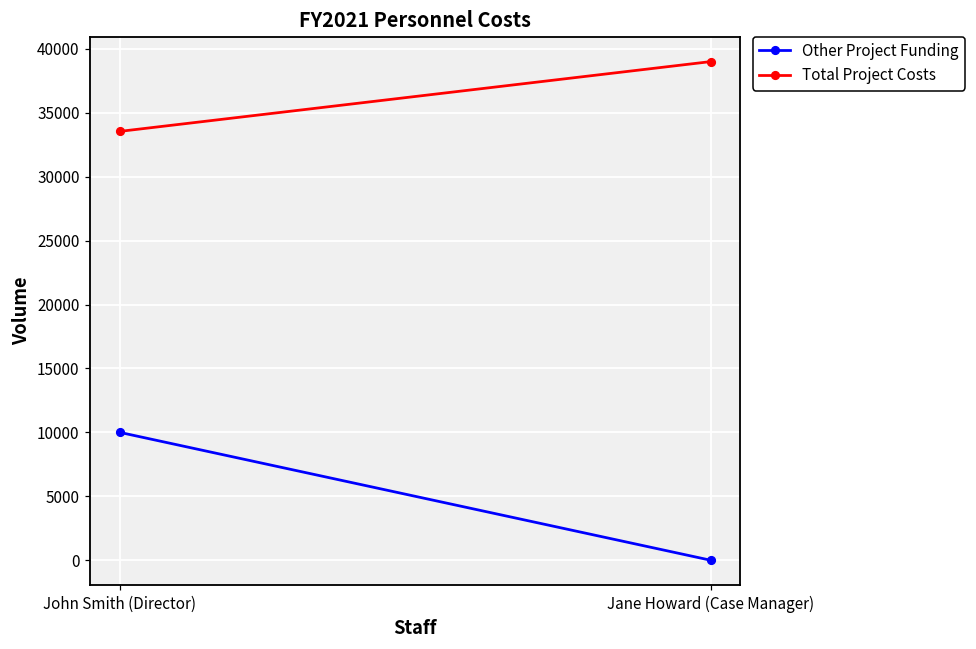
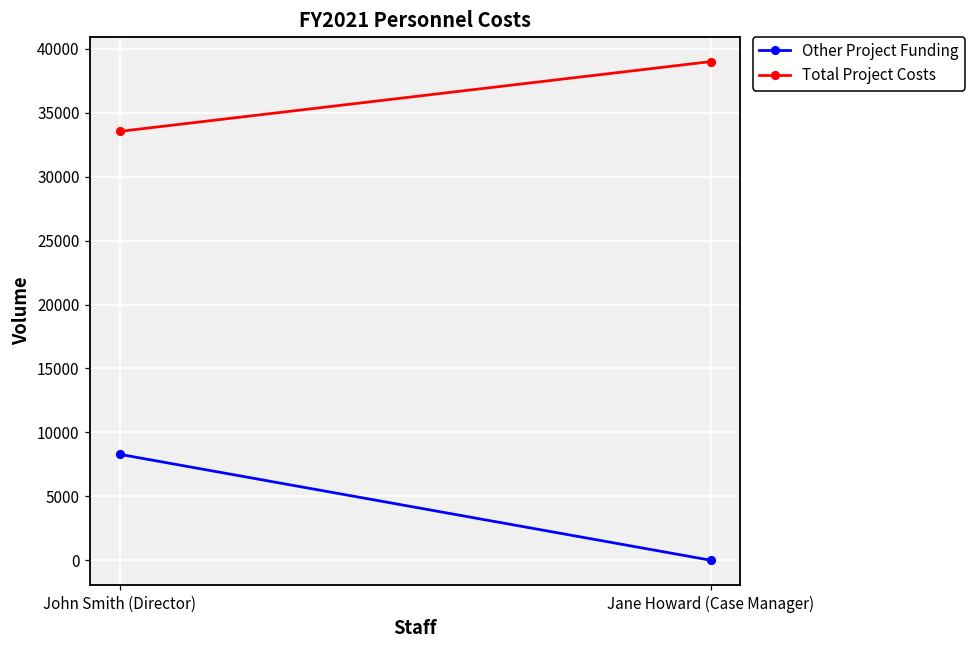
Other Project Funding, John Smith (Director): 10000 -> 8300
